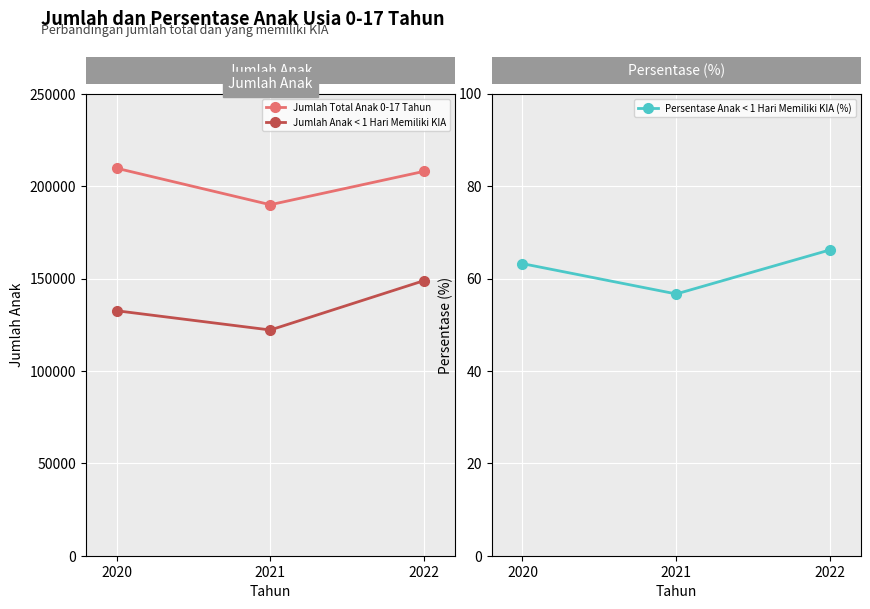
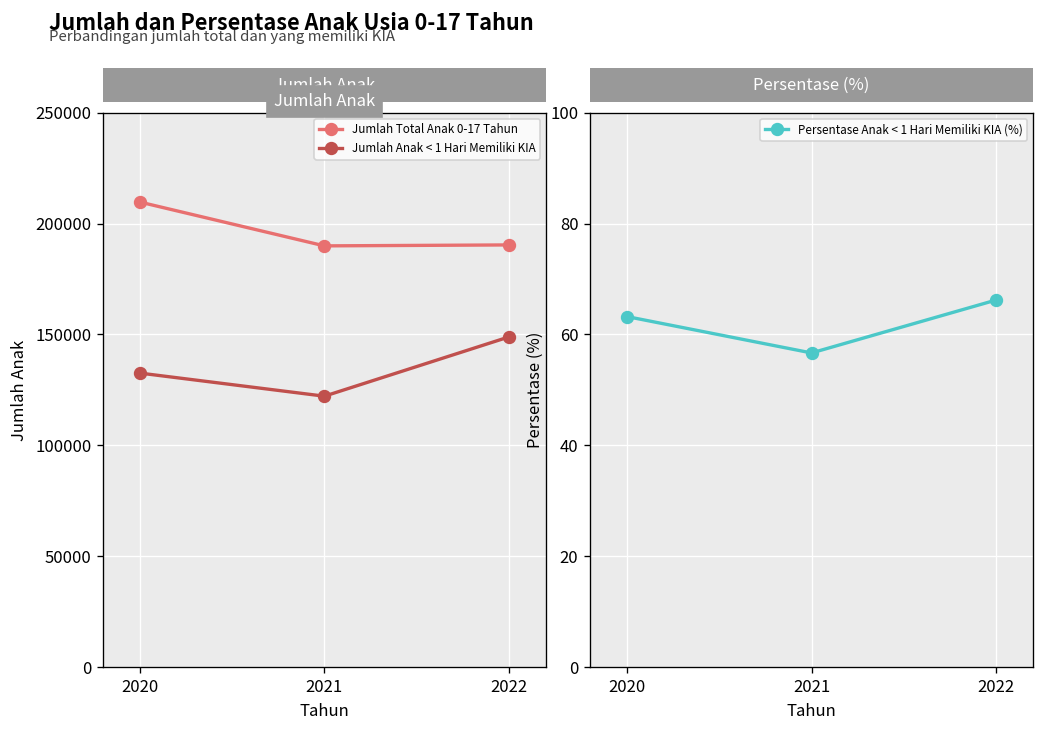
Jumlah Anak, Jumlah Total Anak 0-17 Tahun, 2022: 208000 -> 190000
